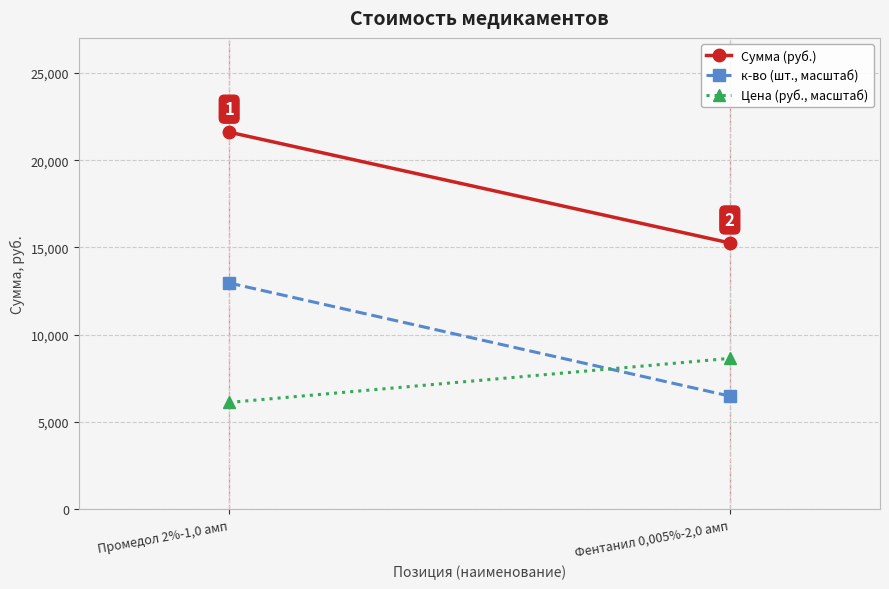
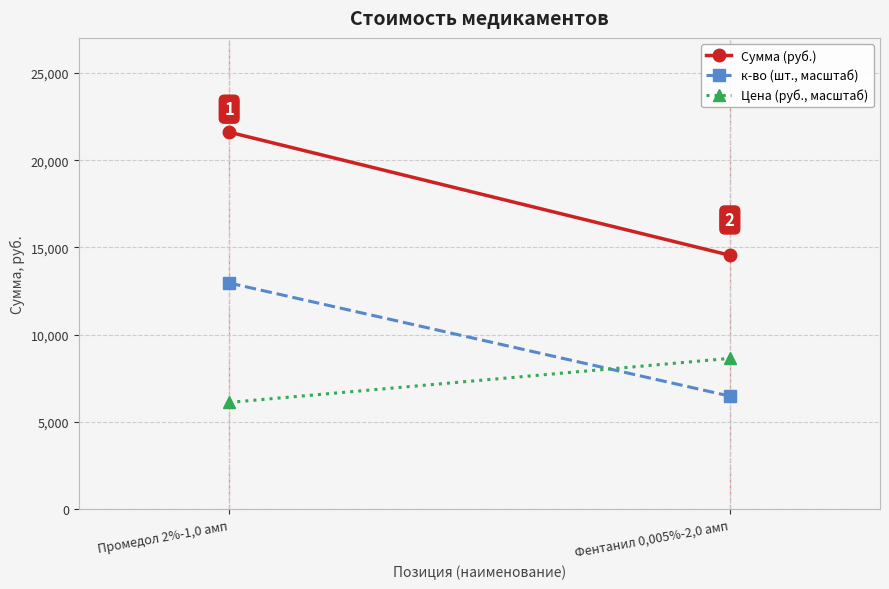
Сумма (руб.), Фентанил 0,005%-2,0 амп: 15,300 -> 14,600
